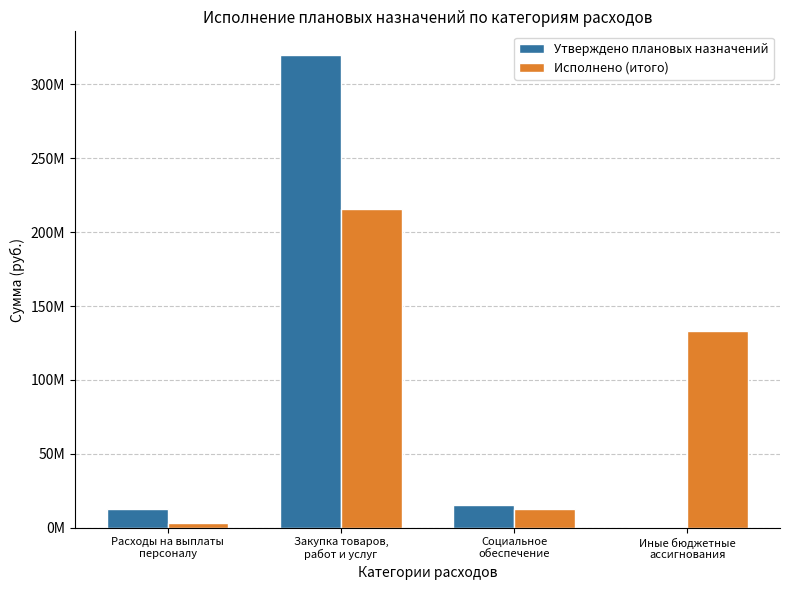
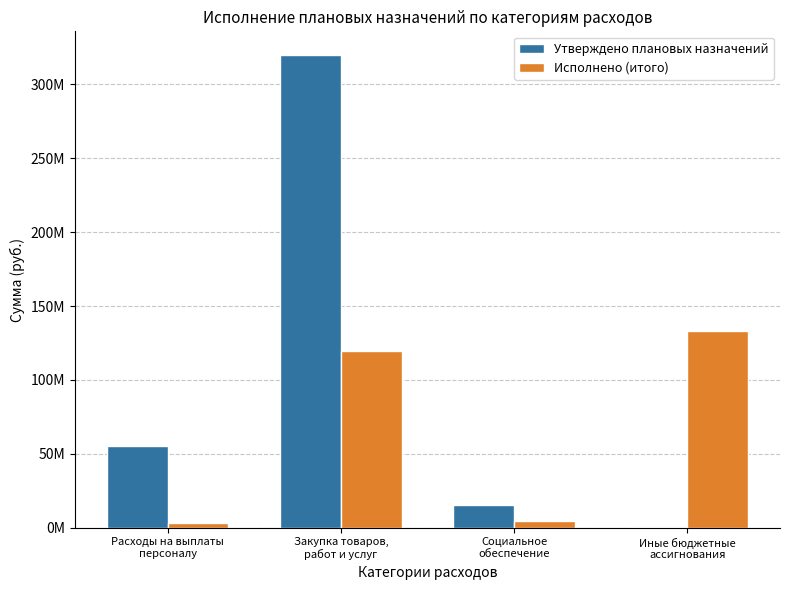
Утверждено плановых назначений, Расходы на выплаты персоналу: 13000000 -> 55000000
Исполнено (итого), Закупка товаров, работ и услуг: 216000000 -> 120000000
Исполнено (итого), Социальное обеспечение: 13000000 -> 5000000
